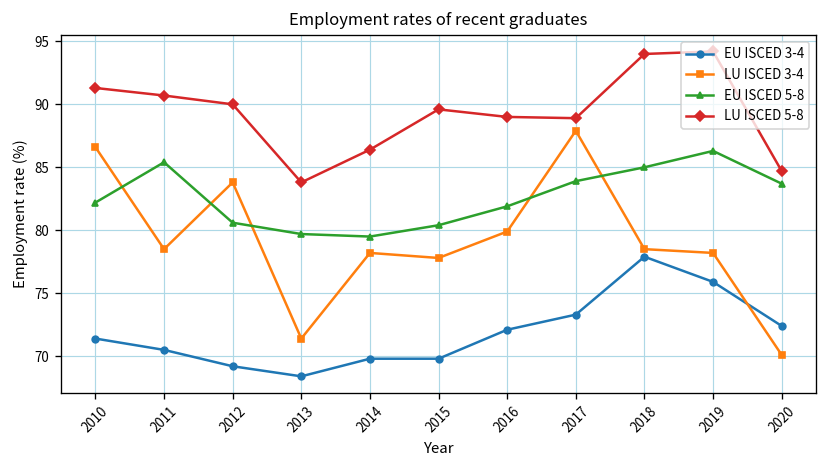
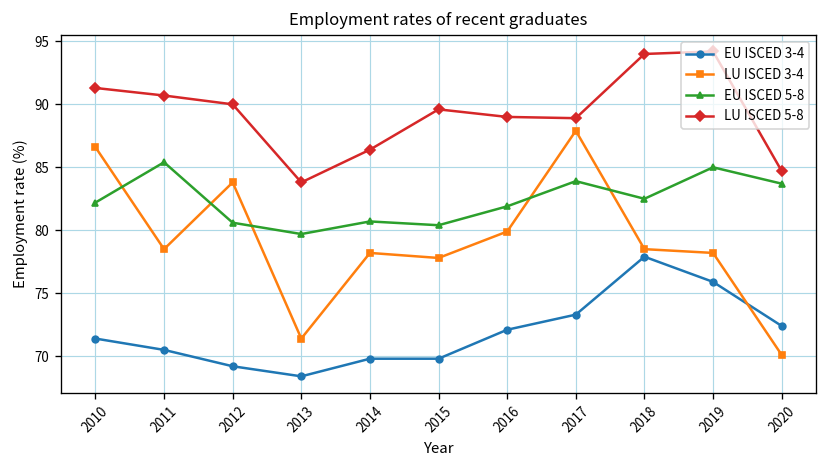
EU ISCED 5-8, 2014: 79.5 -> 80.7
EU ISCED 5-8, 2018: 85.0 -> 82.5
EU ISCED 5-8, 2019: 86.3 -> 85.0
